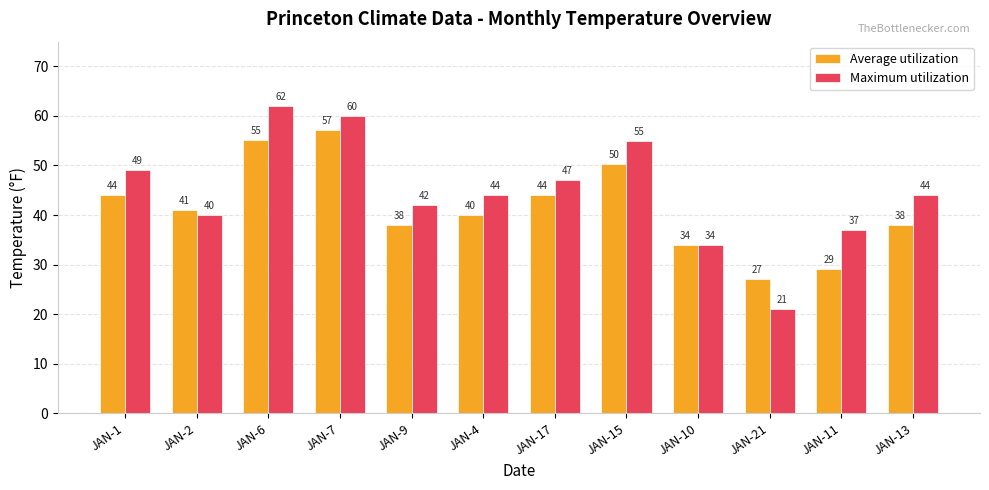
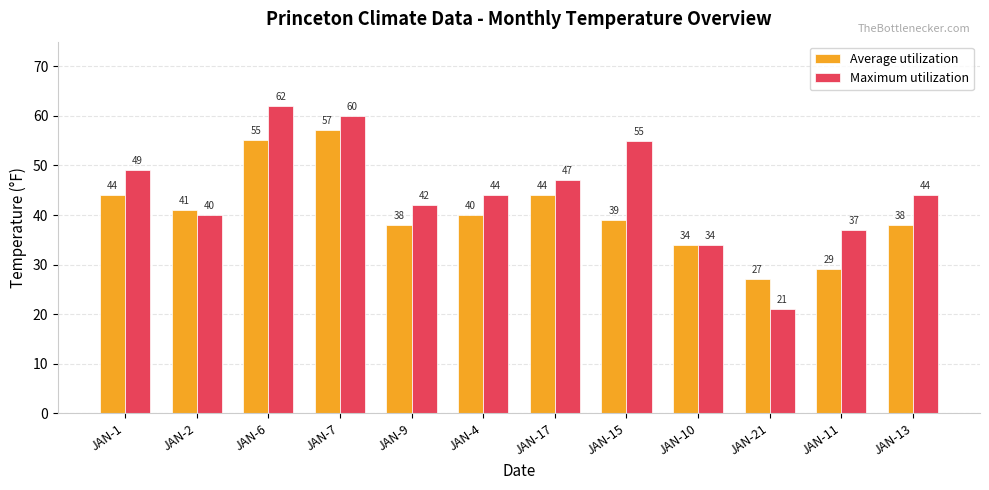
Average utilization, JAN-15: 50 -> 39
